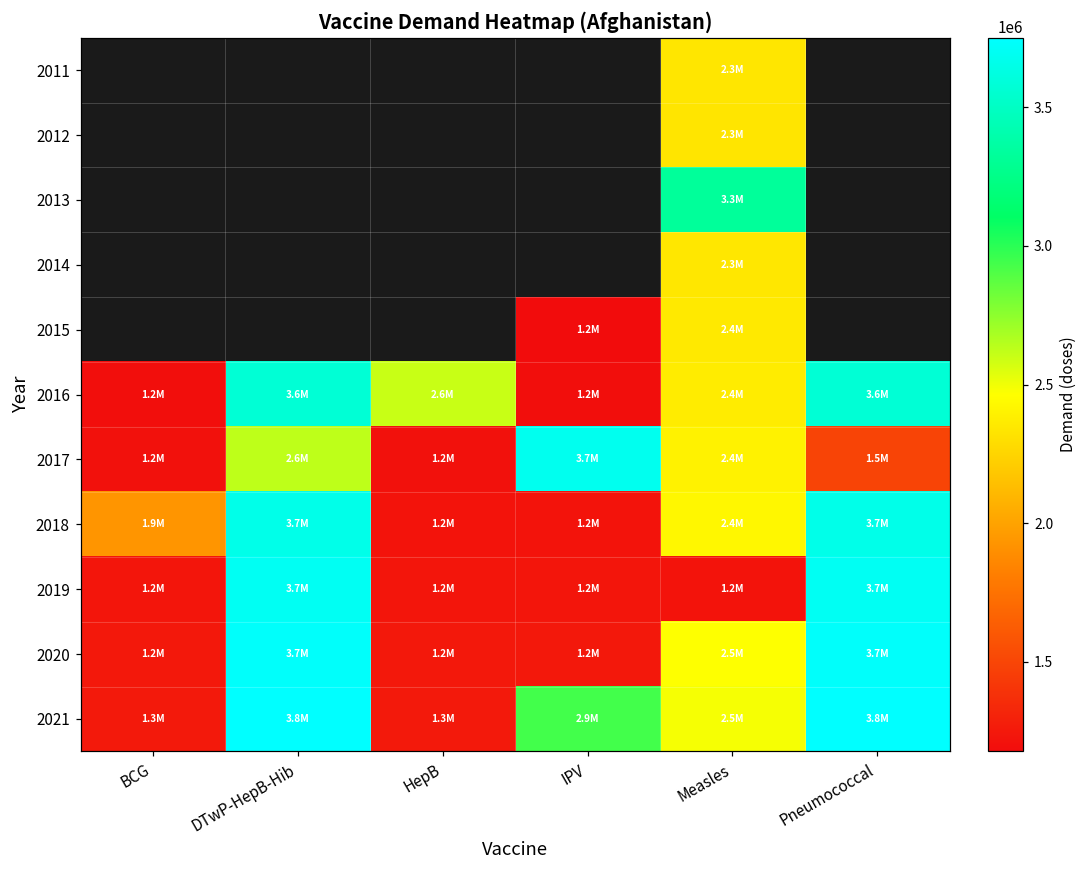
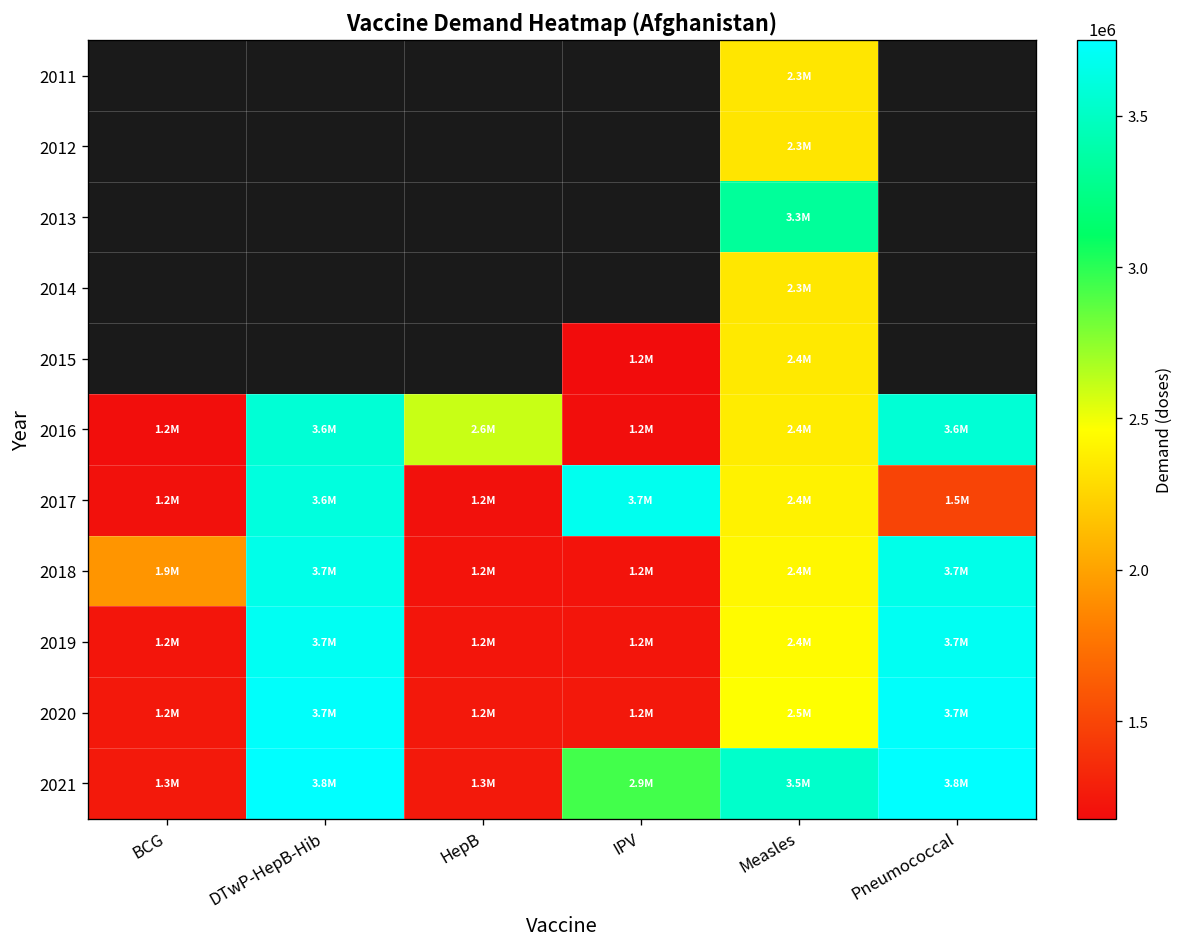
2017, DTwP-HepB-Hib: 2.6M -> 3.6M
2019, Measles: 1.2M -> 2.4M
2021, Measles: 2.5M -> 3.5M
